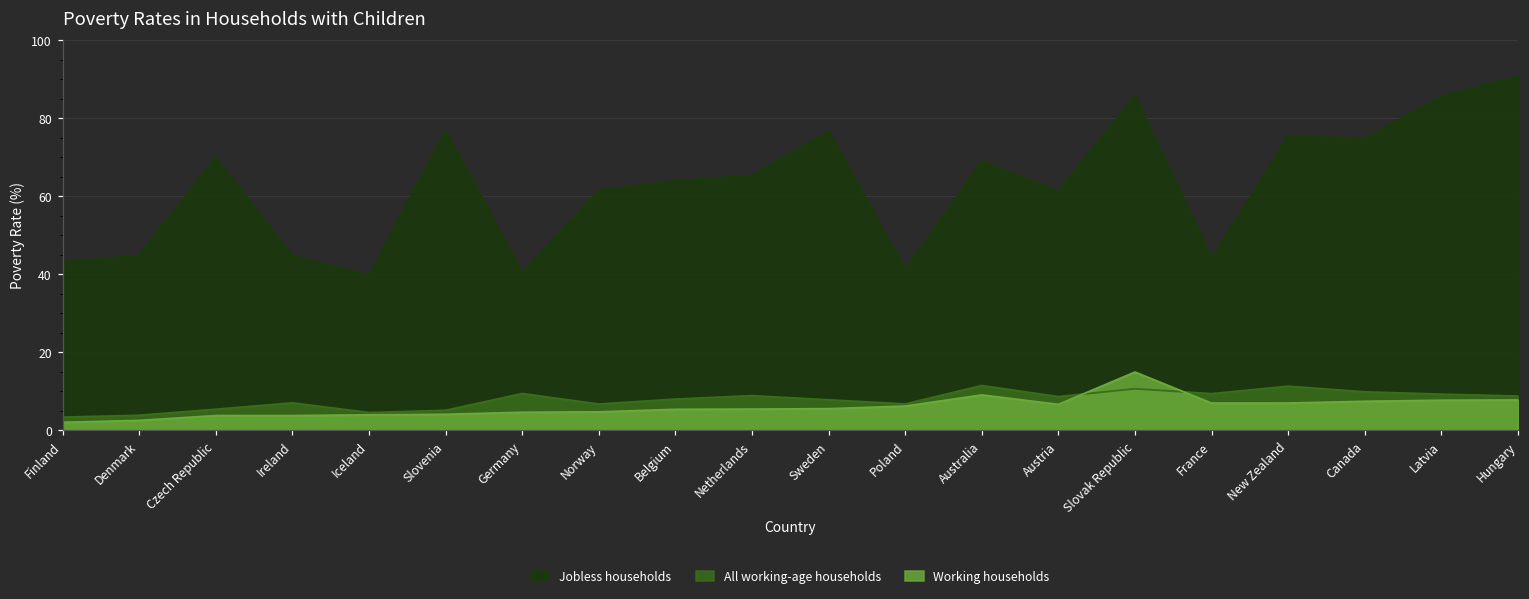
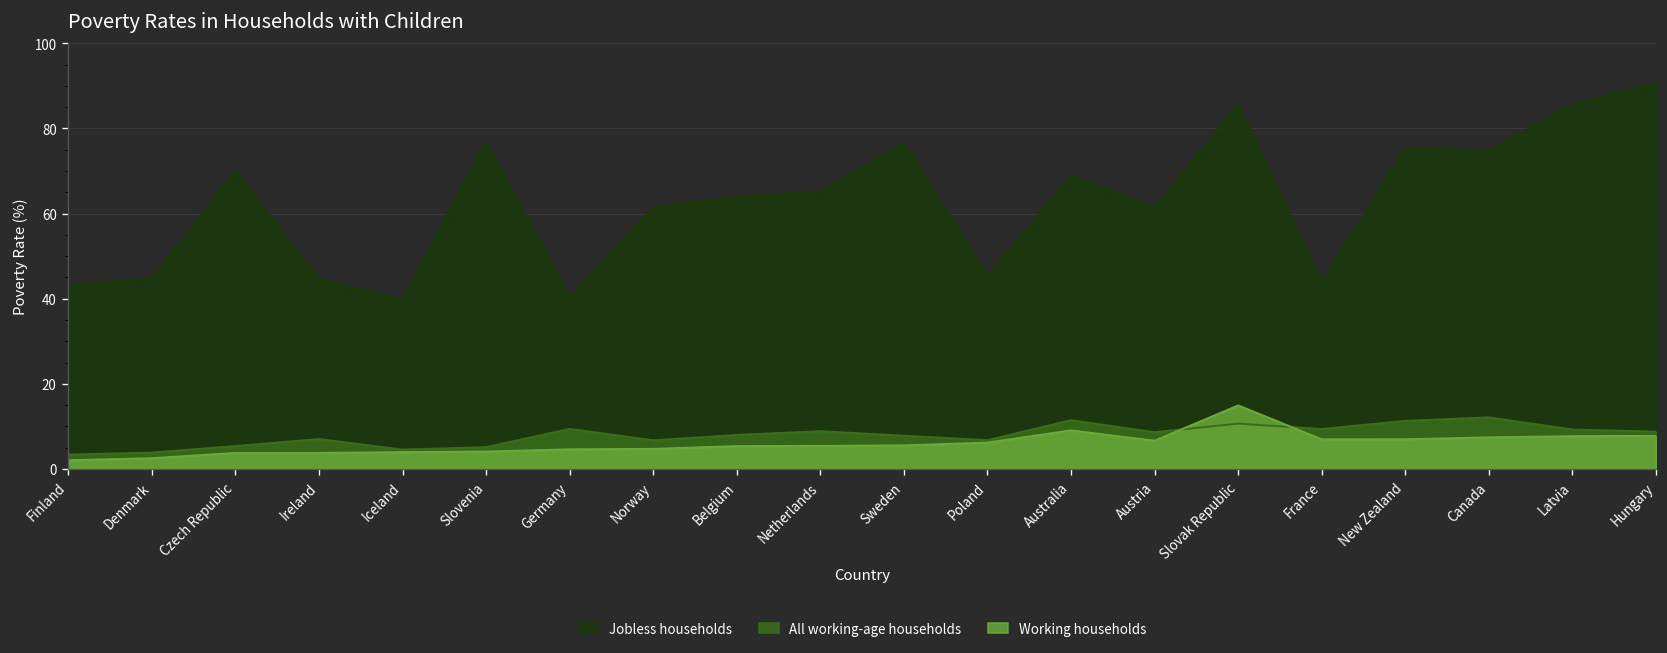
Jobless households, Poland: 41 -> 45
All working-age households, Canada: 10 -> 12
